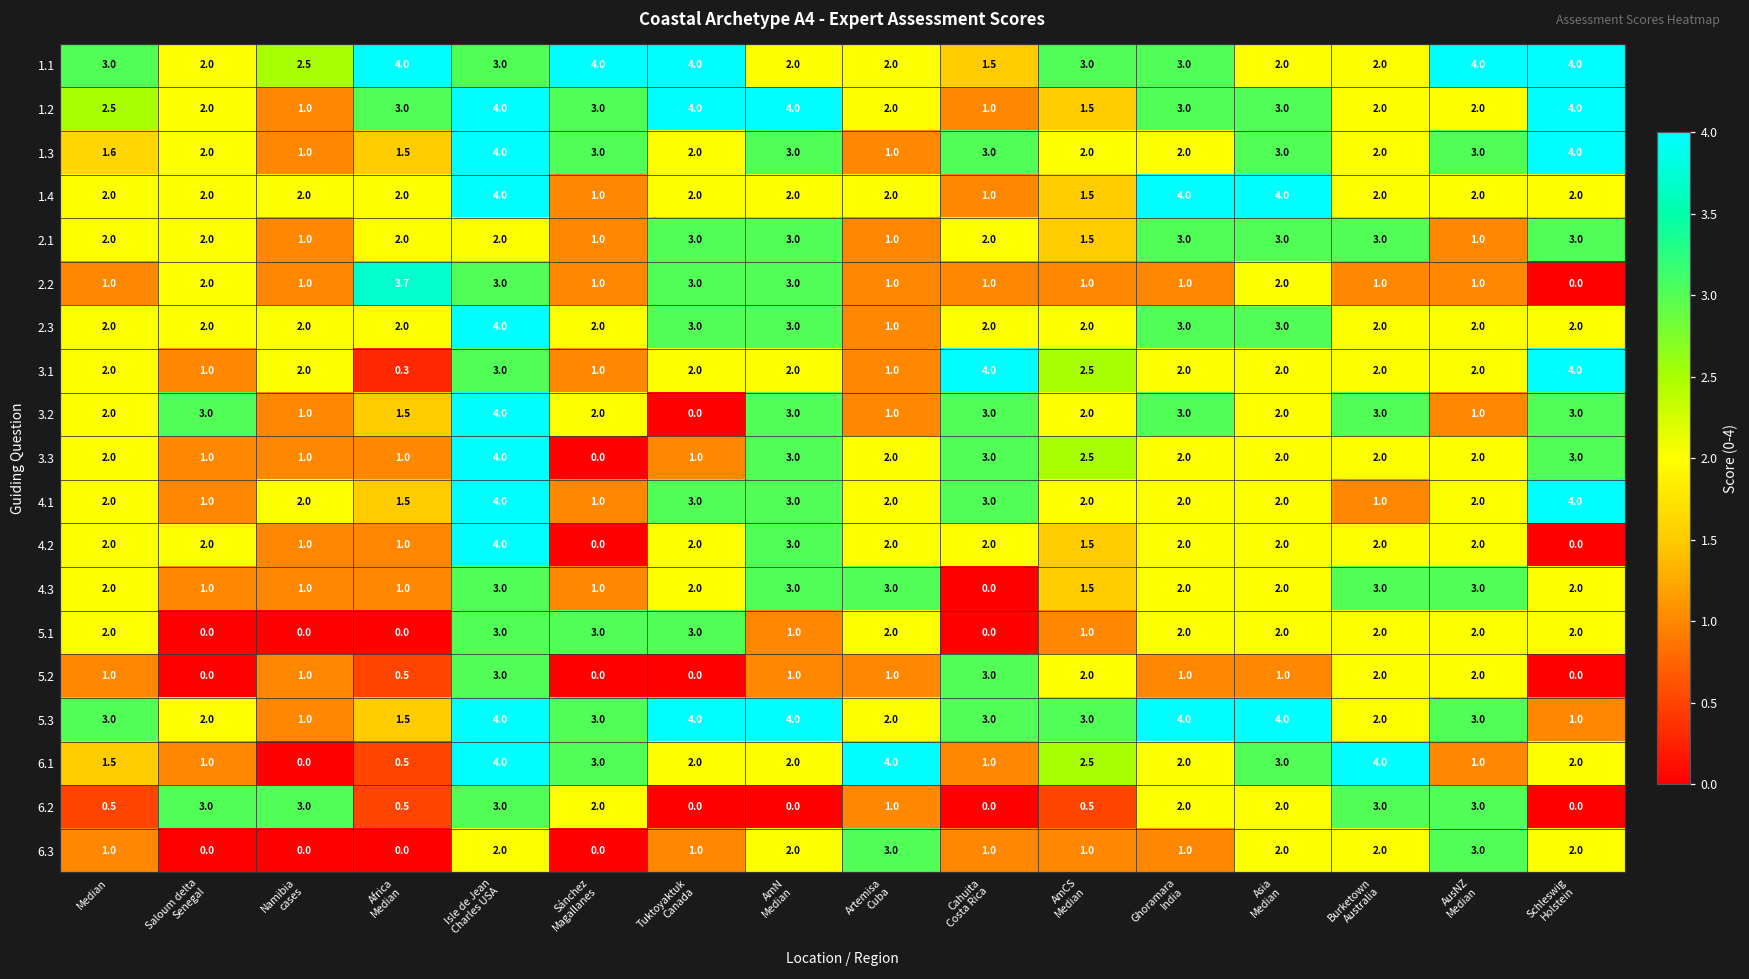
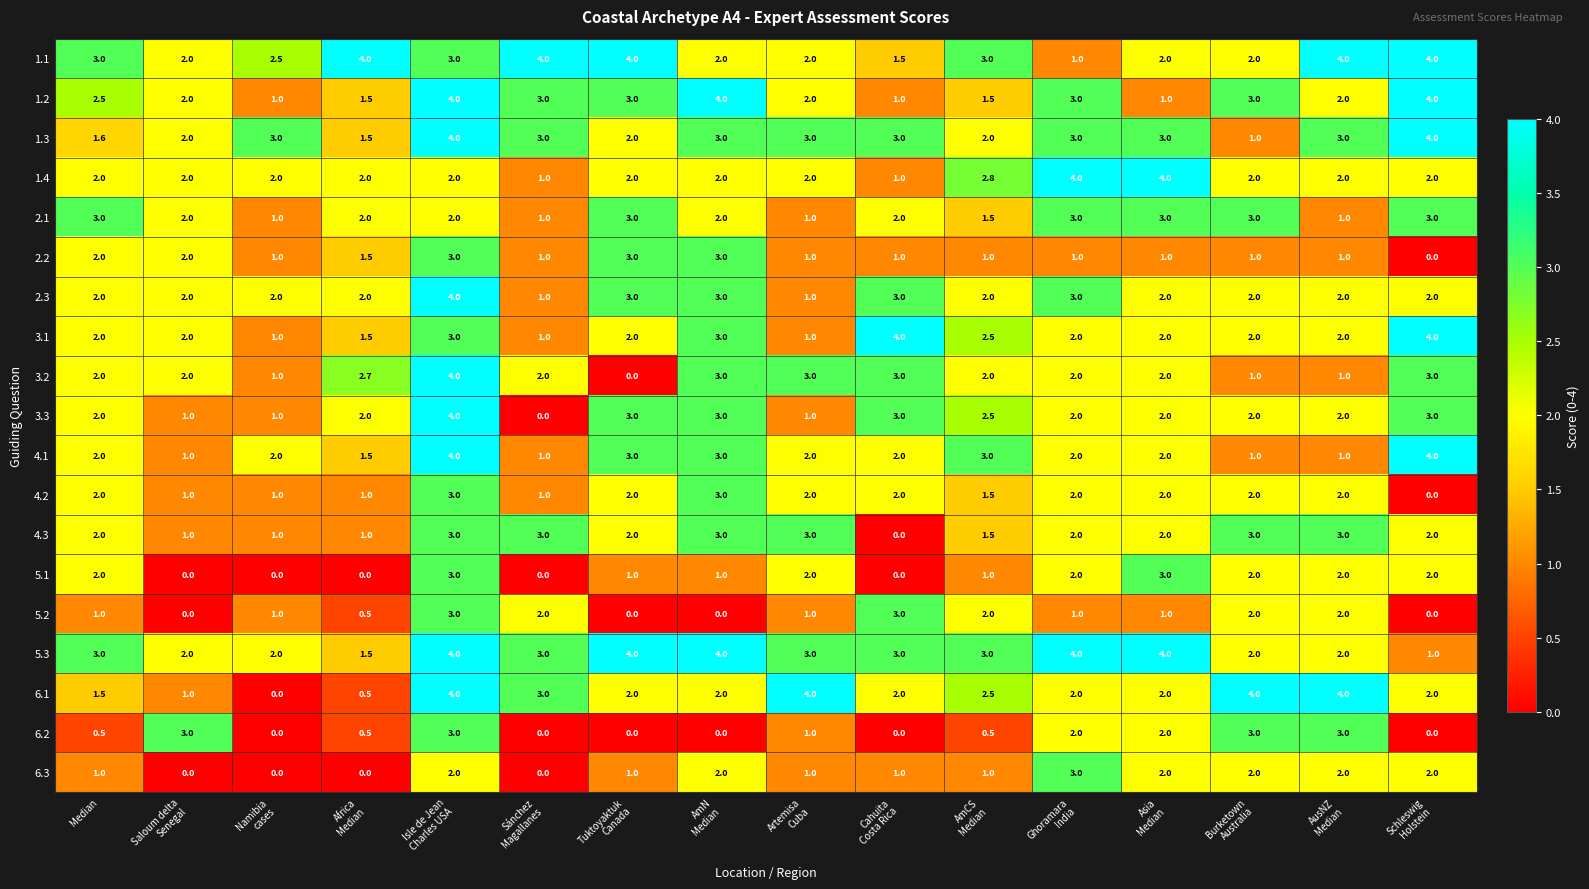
1.1, Ghoramara India: 3.0 -> 1.0
1.2, Africa Median: 3.0 -> 1.5
1.2, Tuktoyaktuk Canada: 4.0 -> 3.0
1.2, Asia Median: 3.0 -> 1.0
1.2, Burketown Australia: 2.0 -> 3.0
1.3, Namibia cases: 1.0 -> 3.0
1.3, Artemisa Cuba: 1.0 -> 3.0
1.3, Ghoramara India: 2.0 -> 3.0
1.3, Burketown Australia: 2.0 -> 1.0
1.4, Isle de Jean Charles USA: 4.0 -> 2.0
1.4, AmCS Median: 1.5 -> 2.8
2.1, Median: 2.0 -> 3.0
2.1, AmN Median: 3.0 -> 2.0
2.2, Median: 1.0 -> 2.0
2.2, Africa Median: 3.7 -> 1.5
2.2, Asia Median: 2.0 -> 1.0
2.3, Sánchez Magallanes: 2.0 -> 1.0
2.3, Cahuita Costa Rica: 2.0 -> 3.0
2.3, Asia Median: 3.0 -> 2.0
3.1, Saloum delta Senegal: 1.0 -> 2.0
3.1, Namibia cases: 2.0 -> 1.0
3.1, Africa Median: 0.3 -> 1.5
3.1, AmN Median: 2.0 -> 3.0
3.2, Saloum delta Senegal: 3.0 -> 2.0
3.2, Africa Median: 1.5 -> 2.7
3.2, Artemisa Cuba: 1.0 -> 3.0
3.2, Ghoramara India: 3.0 -> 2.0
3.2, Burketown Australia: 3.0 -> 1.0
3.3, Africa Median: 1.0 -> 2.0
3.3, Tuktoyaktuk Canada: 1.0 -> 3.0
3.3, Artemisa Cuba: 2.0 -> 1.0
4.1, Cahuita Costa Rica: 3.0 -> 2.0
4.1, AmCS Median: 2.0 -> 3.0
4.1, AusNZ Median: 2.0 -> 1.0
4.2, Saloum delta Senegal: 2.0 -> 1.0
4.2, Isle de Jean Charles USA: 4.0 -> 3.0
4.2, Sánchez Magallanes: 0.0 -> 1.0
4.3, Sánchez Magallanes: 1.0 -> 3.0
5.1, Sánchez Magallanes: 3.0 -> 0.0
5.1, Tuktoyaktuk Canada: 3.0 -> 1.0
5.1, Asia Median: 2.0 -> 3.0
5.2, Sánchez Magallanes: 0.0 -> 2.0
5.2, AmN Median: 1.0 -> 0.0
5.3, Namibia cases: 1.0 -> 2.0
5.3, Artemisa Cuba: 2.0 -> 3.0
5.3, AusNZ Median: 3.0 -> 2.0
6.1, Cahuita Costa Rica: 1.0 -> 2.0
6.1, Asia Median: 3.0 -> 2.0
6.1, AusNZ Median: 1.0 -> 4.0
6.2, Namibia cases: 3.0 -> 0.0
6.2, Sánchez Magallanes: 2.0 -> 0.0
6.3, Artemisa Cuba: 3.0 -> 1.0
6.3, Ghoramara India: 1.0 -> 3.0
6.3, AusNZ Median: 3.0 -> 2.0
